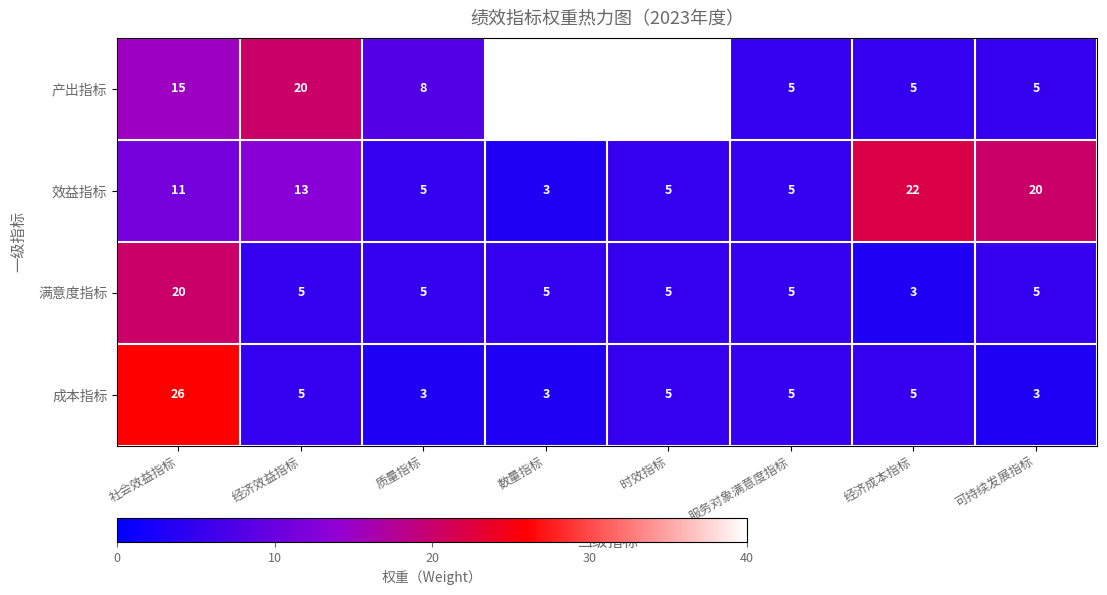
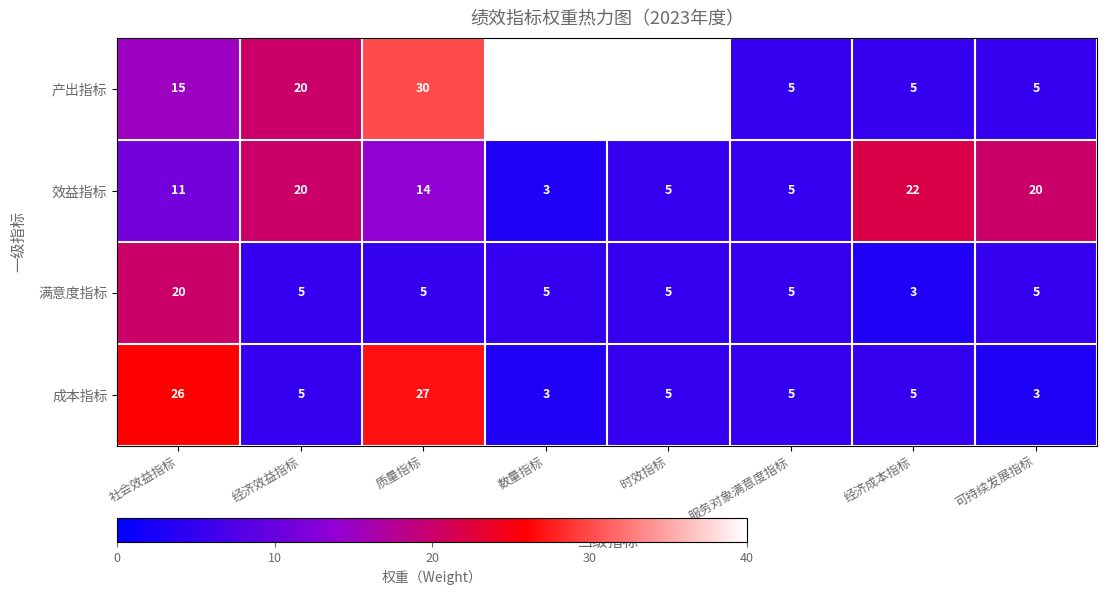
产出指标, 质量指标: 8 -> 30
效益指标, 经济效益指标: 13 -> 20
效益指标, 质量指标: 5 -> 14
成本指标, 质量指标: 3 -> 27
